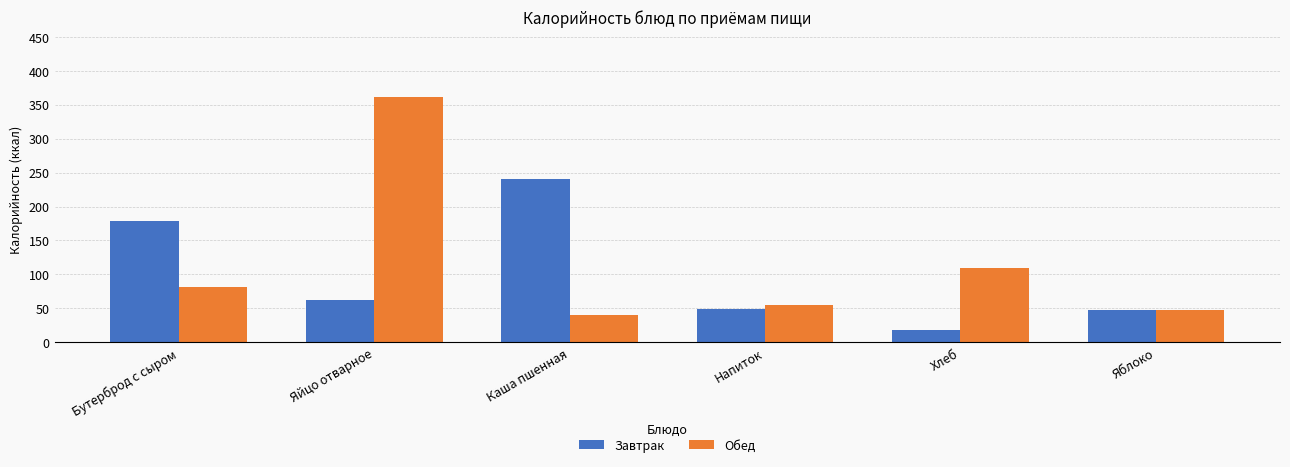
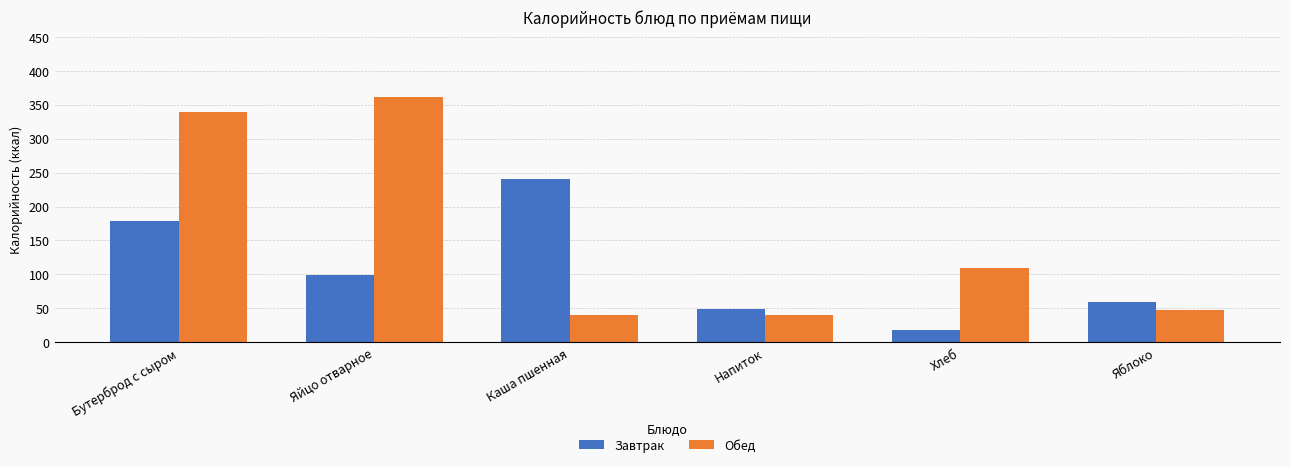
Обед, Бутерброд с сыром: 80 -> 340
Завтрак, Яйцо отварное: 60 -> 100
Обед, Напиток: 50 -> 40
Завтрак, Яблоко: 50 -> 60
